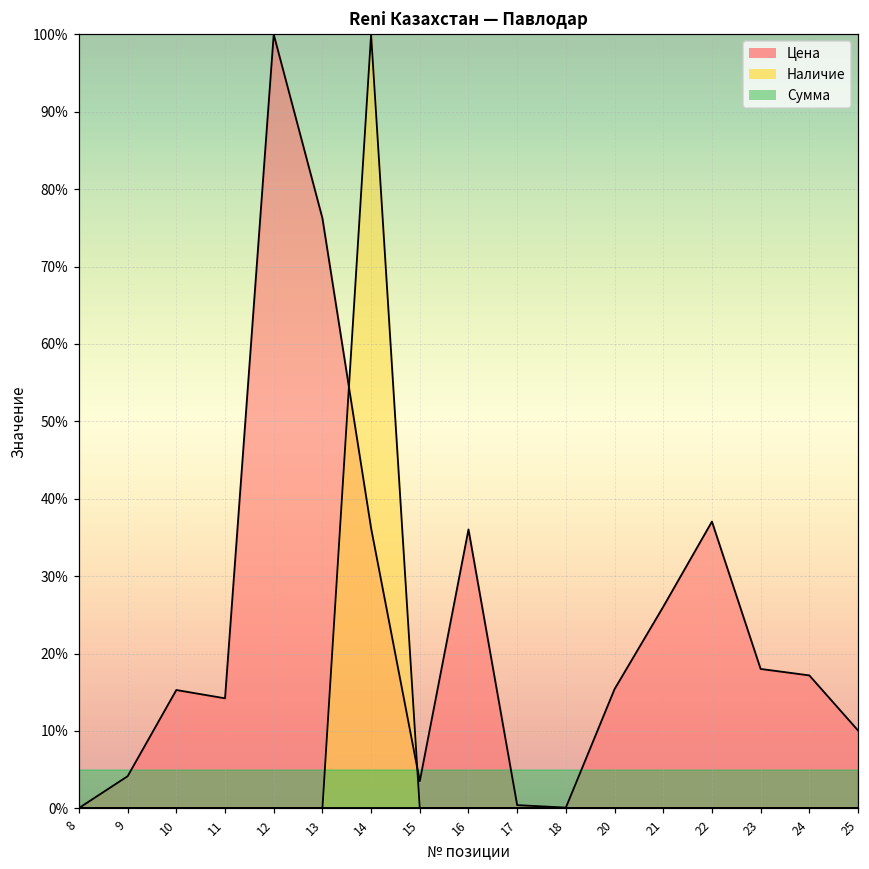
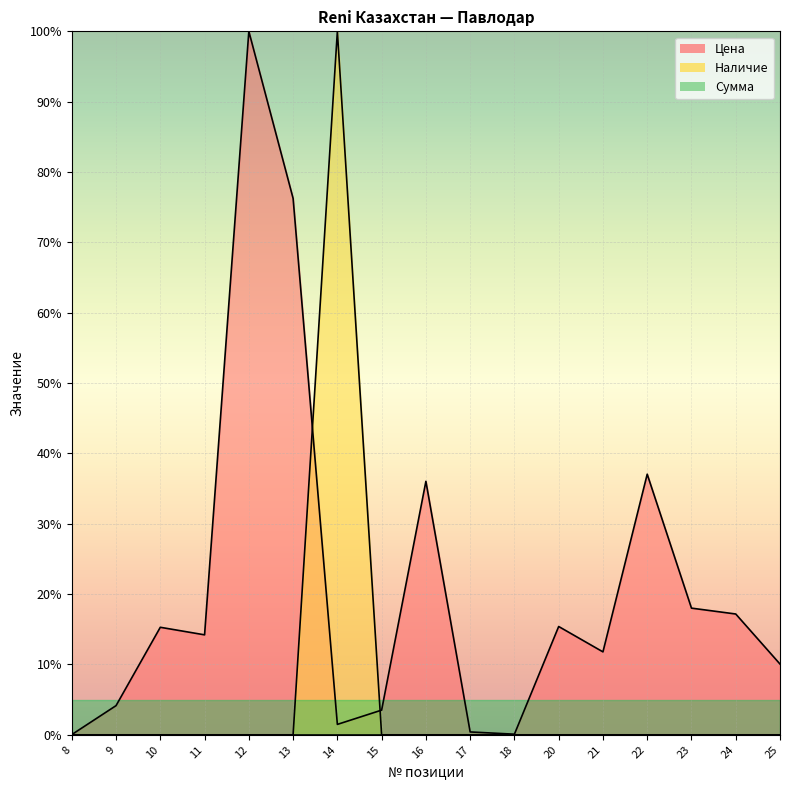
Цена, 14: 36% -> 1%
Цена, 21: 26% -> 12%
